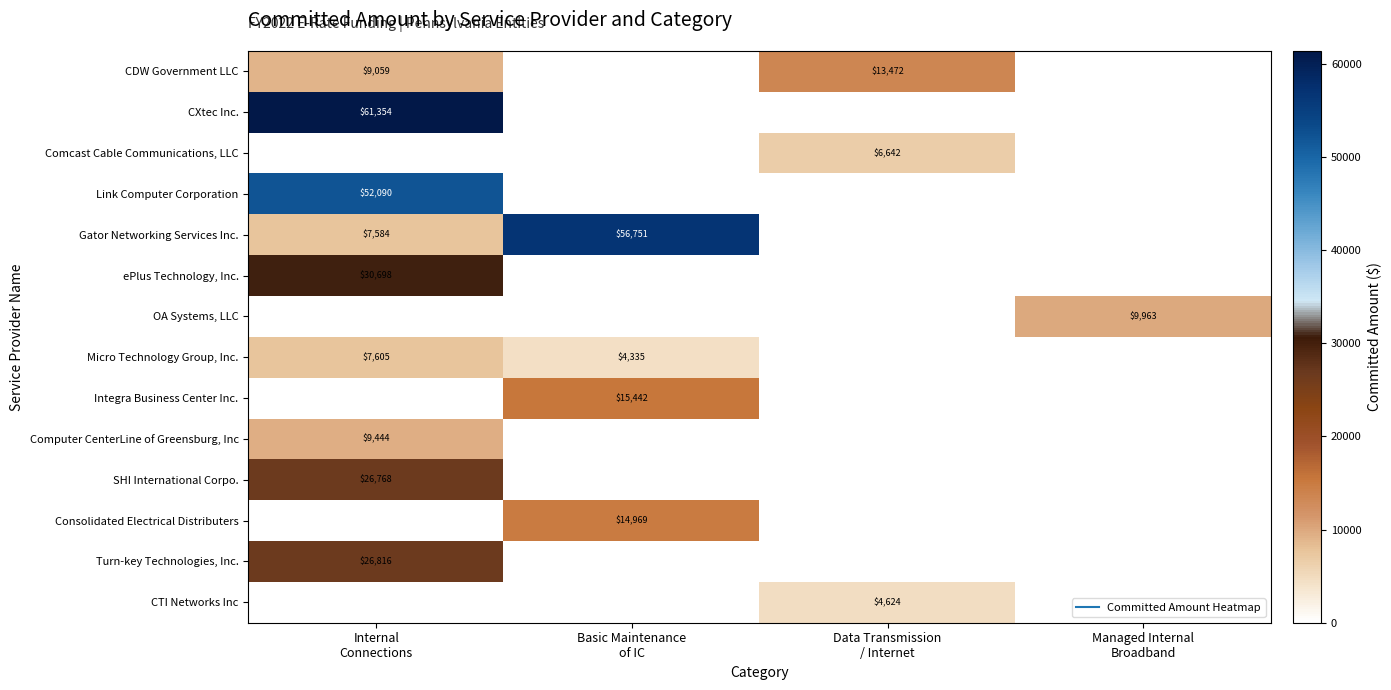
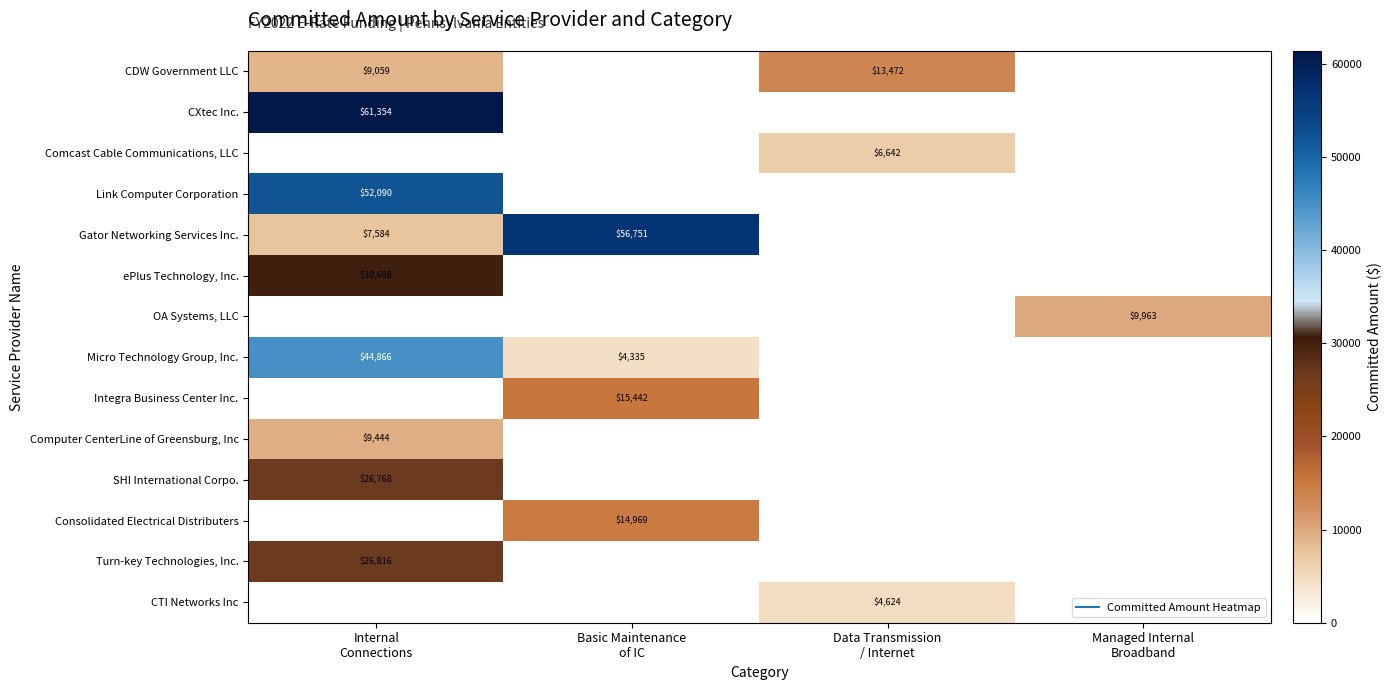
Micro Technology Group, Inc., Internal Connections: $7,605 -> $44,866
